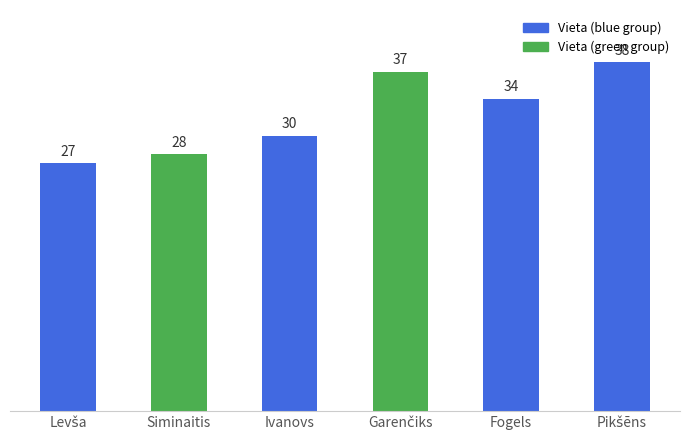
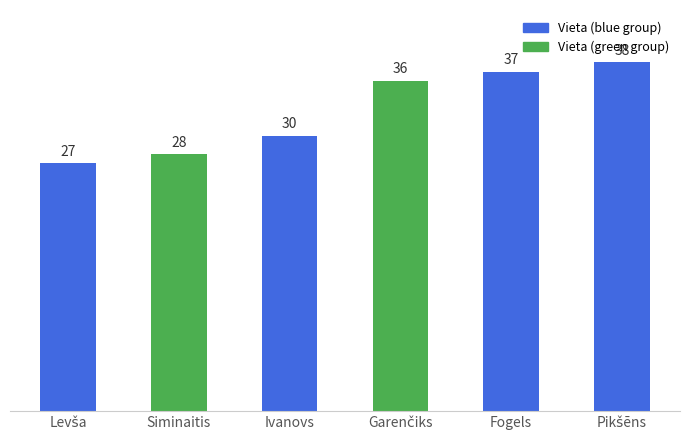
Garenčiks: 37 -> 36
Fogels: 34 -> 37
